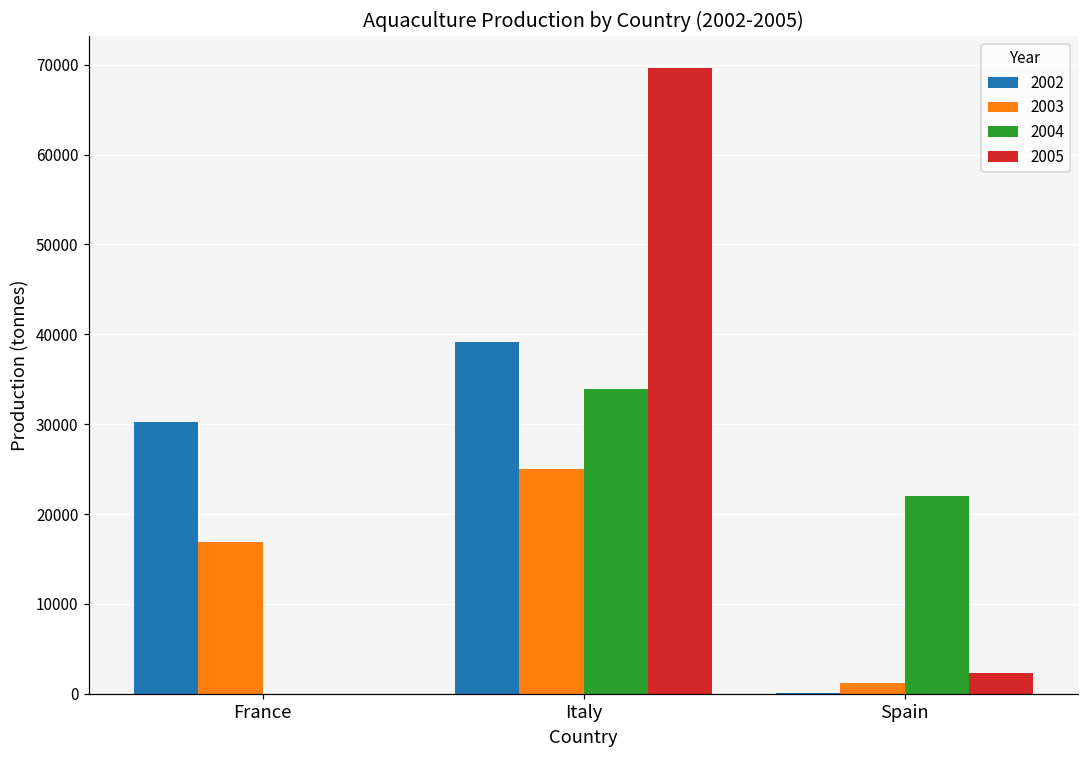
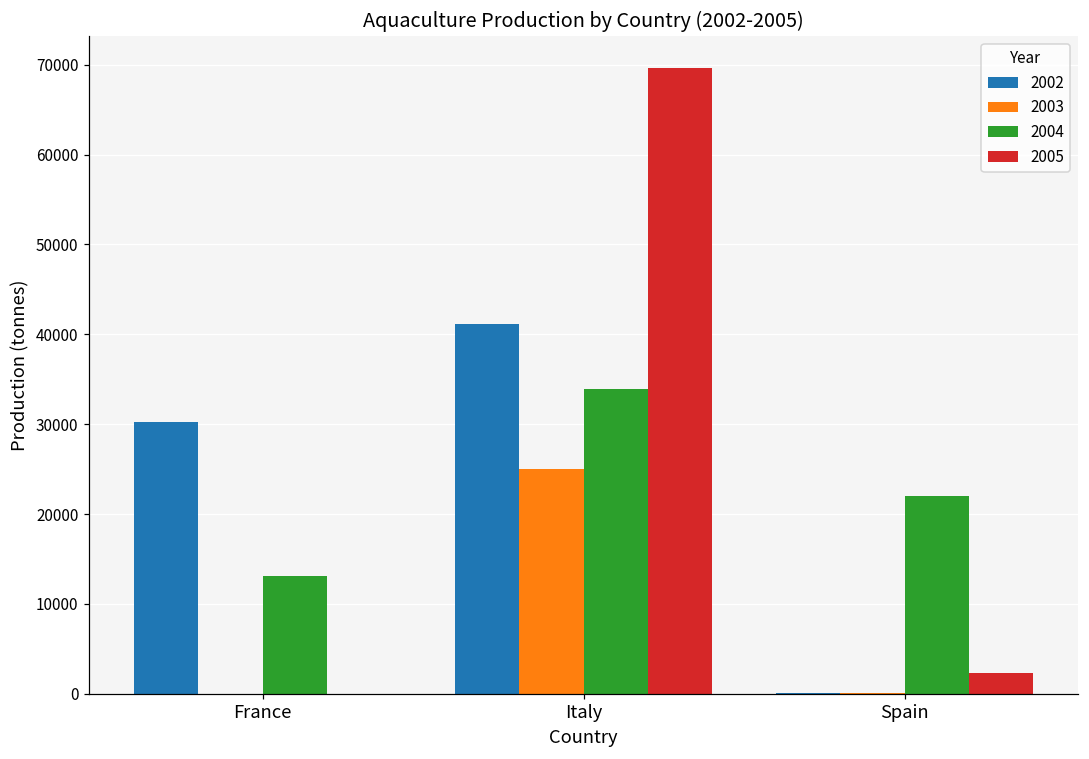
2003, France: 17000 -> 0
2004, France: 0 -> 13000
2002, Italy: 39000 -> 41000
2003, Spain: 1000 -> 0
